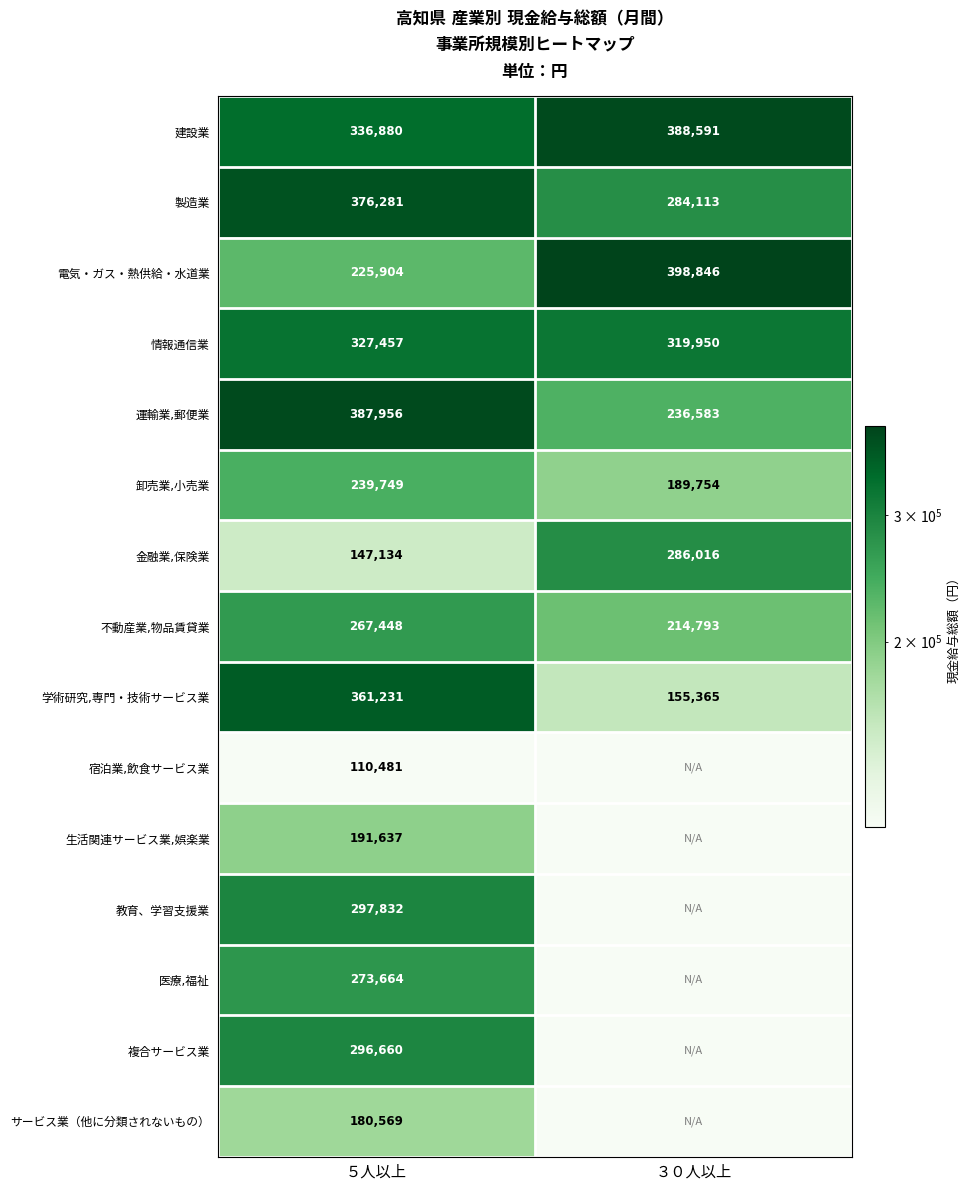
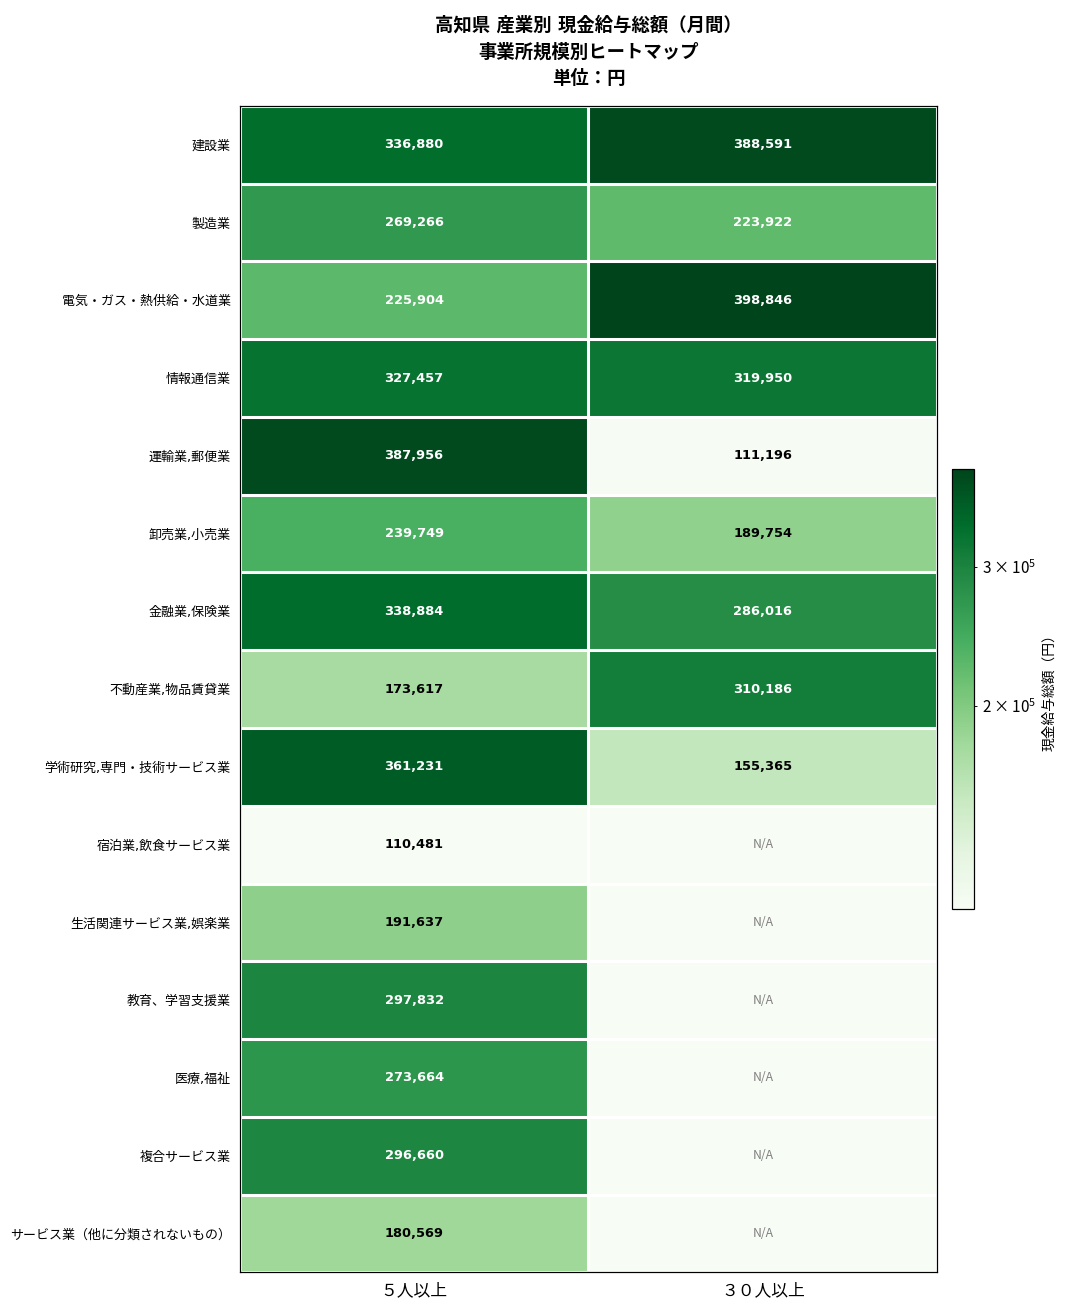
製造業, ５人以上: 376,281 -> 269,266
製造業, ３０人以上: 284,113 -> 223,922
運輸業,郵便業, ３０人以上: 236,583 -> 111,196
金融業,保険業, ５人以上: 147,134 -> 338,884
不動産業,物品賃貸業, ５人以上: 267,448 -> 173,617
不動産業,物品賃貸業, ３０人以上: 214,793 -> 310,186
